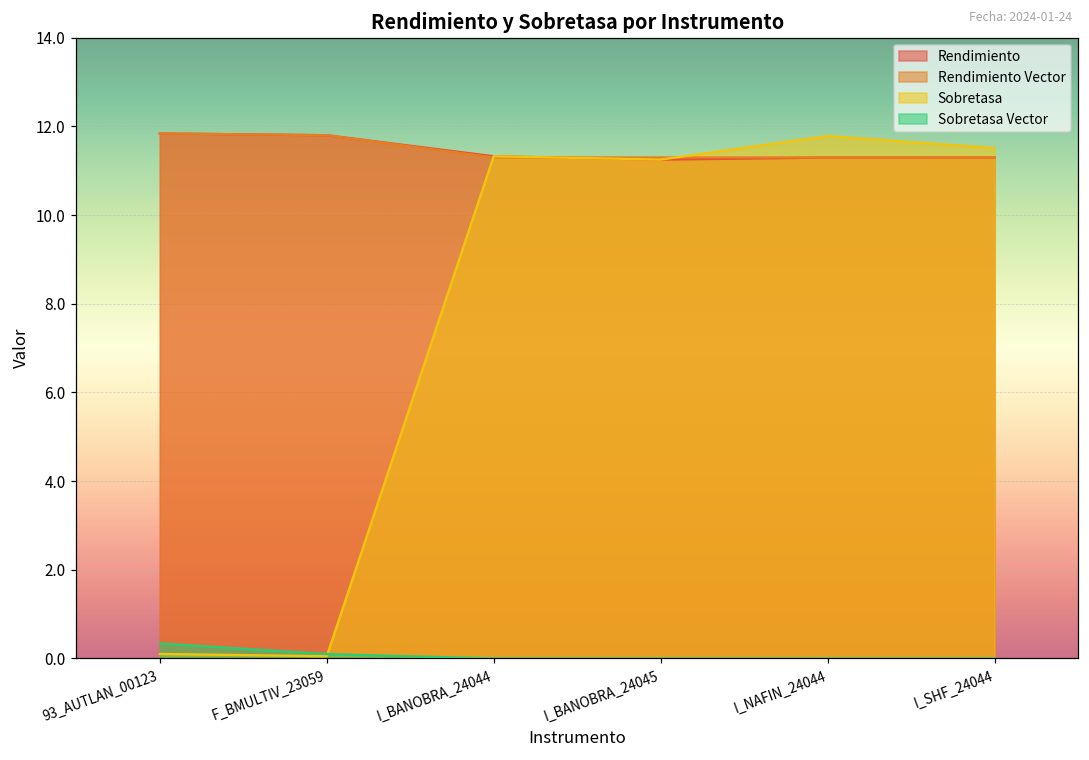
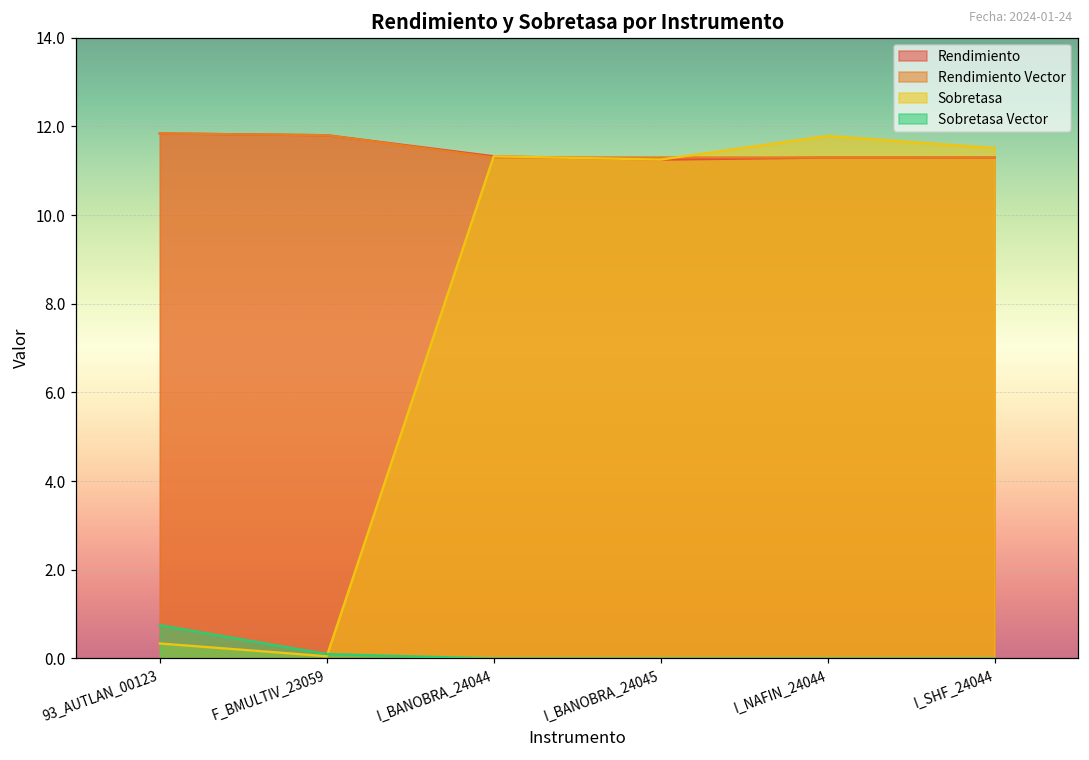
Sobretasa, 93_AUTLAN_00123: 0.1 -> 0.3
Sobretasa Vector, 93_AUTLAN_00123: 0.3 -> 0.8
